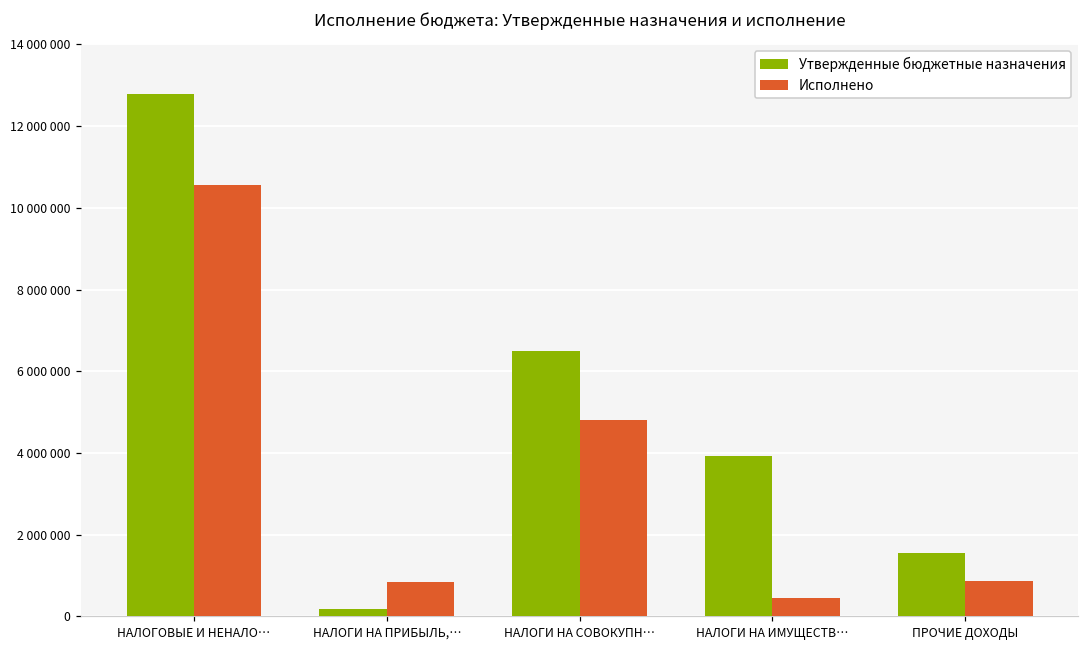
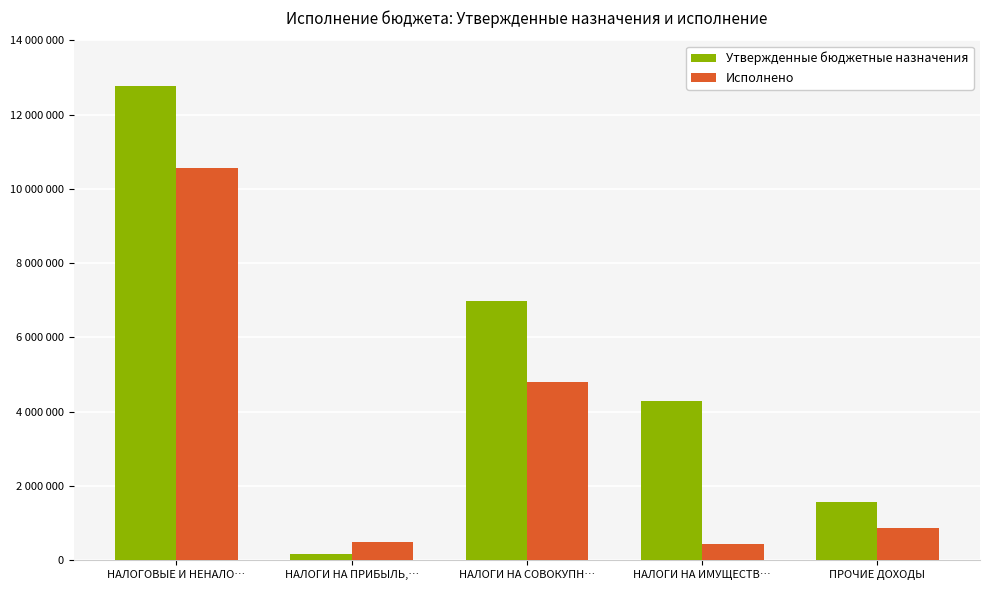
Исполнено, НАЛОГИ НА ПРИБЫЛЬ,…: 800000 -> 500000
Утвержденные бюджетные назначения, НАЛОГИ НА СОВОКУПН…: 6500000 -> 7000000
Утвержденные бюджетные назначения, НАЛОГИ НА ИМУЩЕСТВ…: 3900000 -> 4300000
